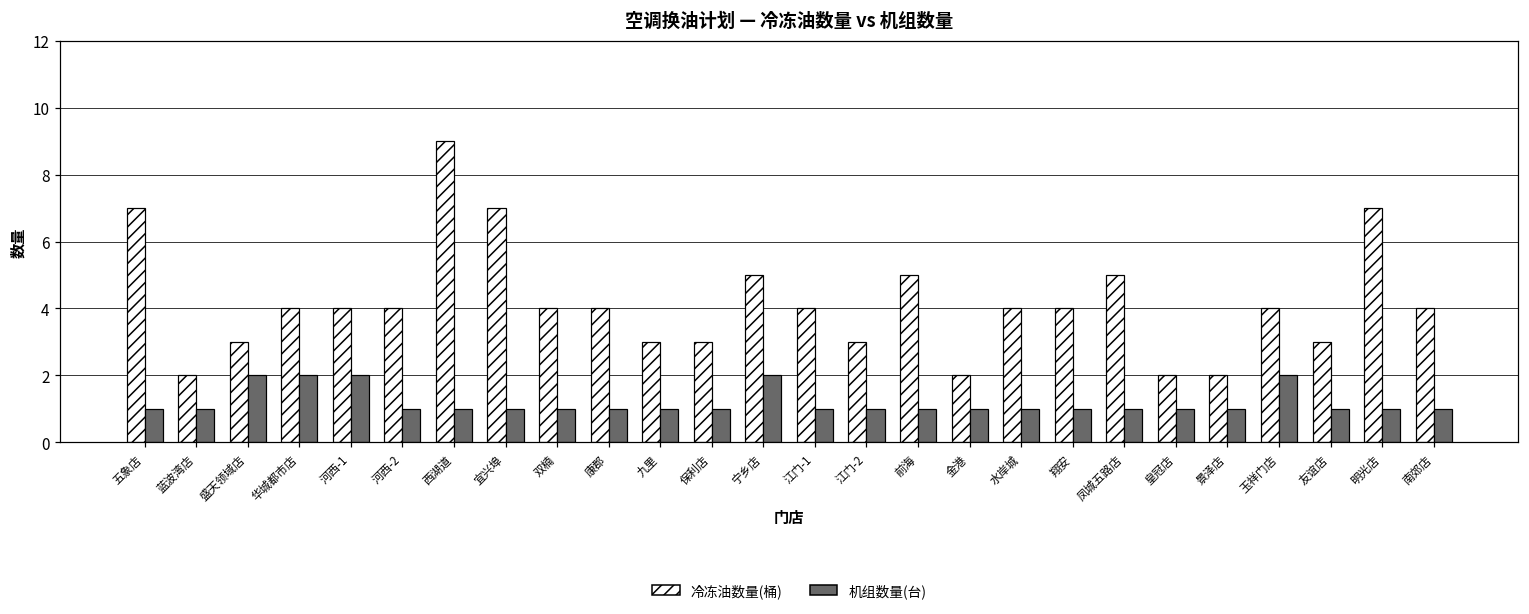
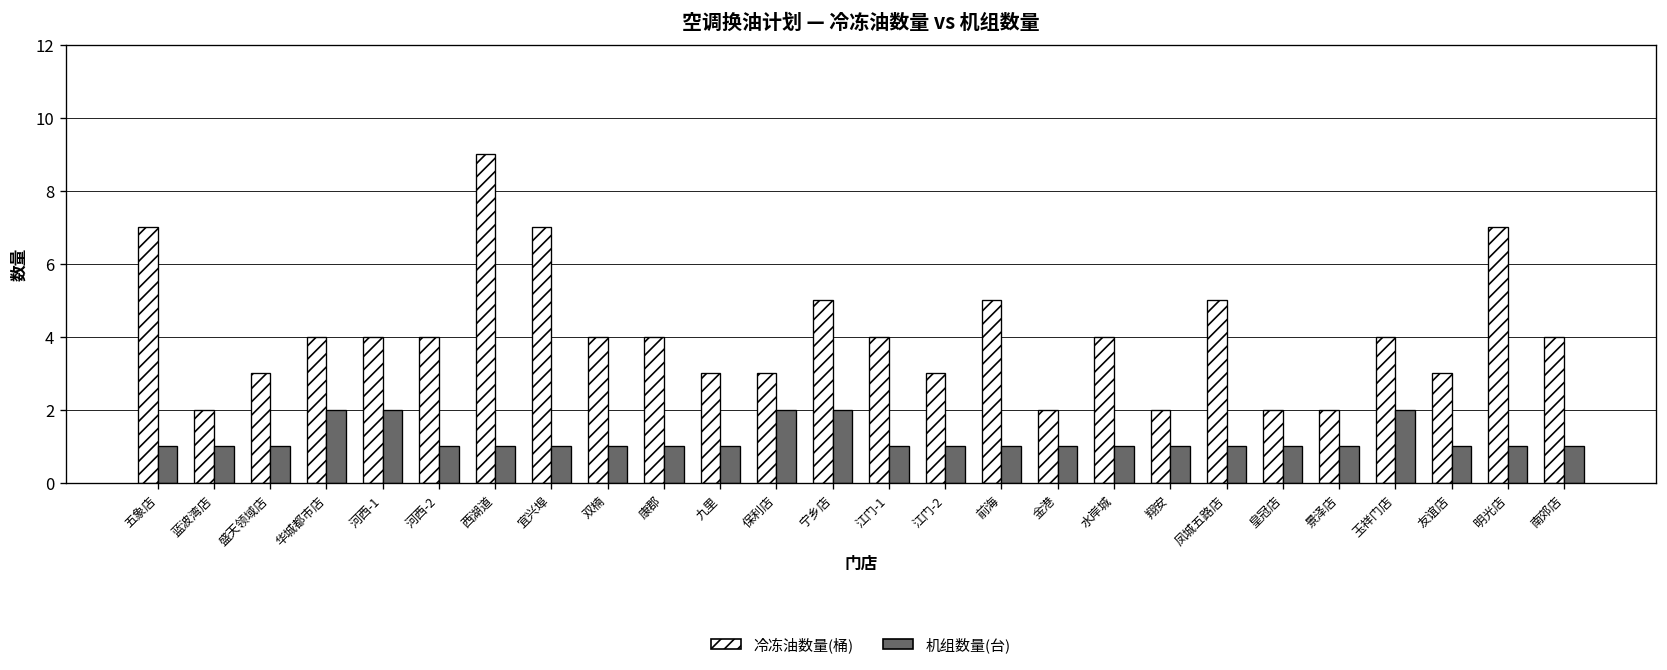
机组数量(台), 盛天领域店: 2 -> 1
机组数量(台), 保利店: 1 -> 2
冷冻油数量(桶), 翔安: 4 -> 2
